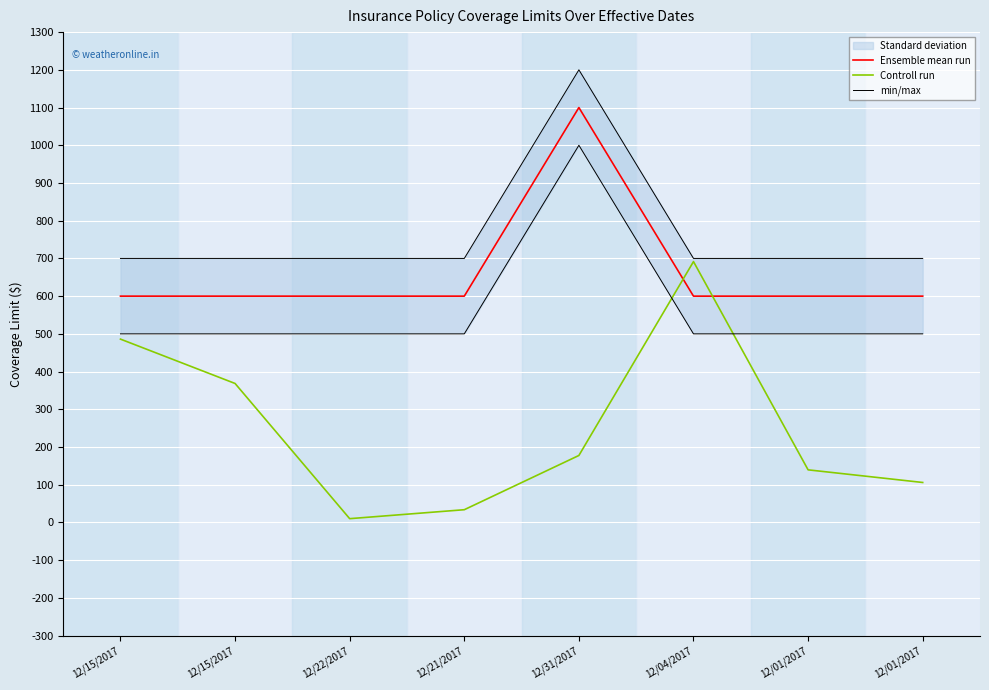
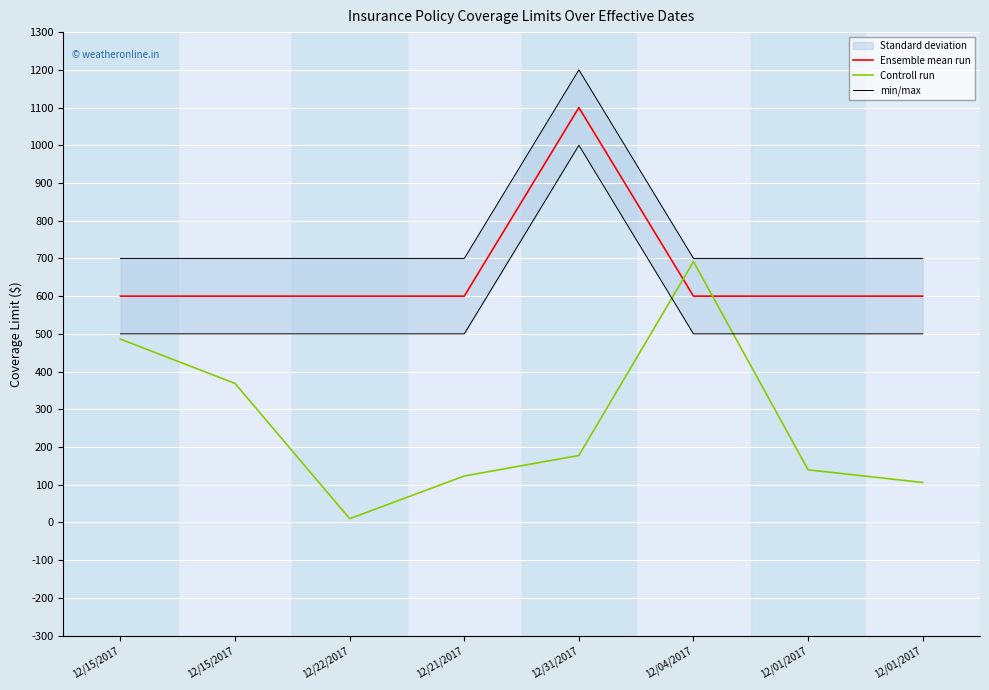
Controll run, 12/21/2017: 30 -> 120
